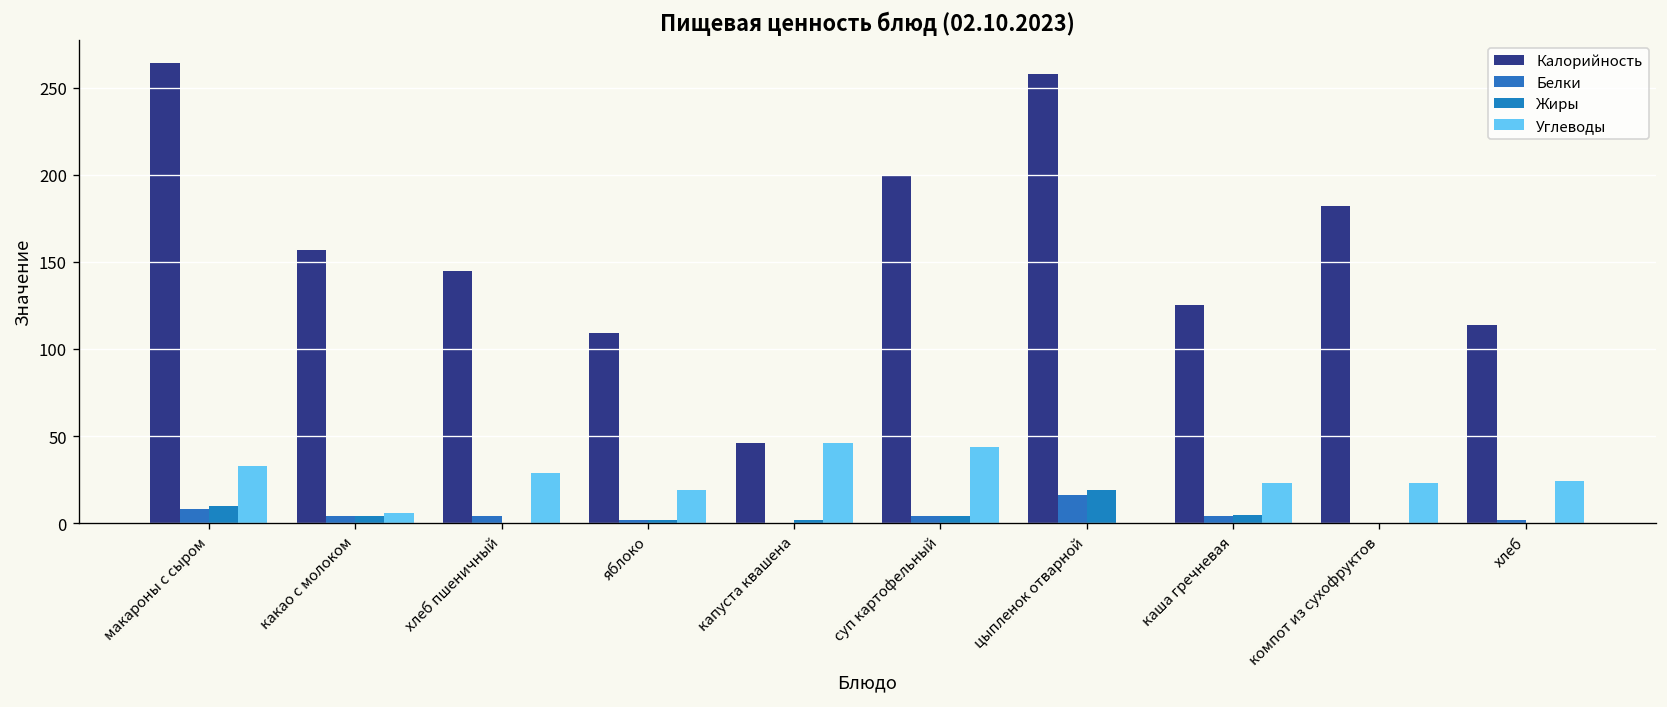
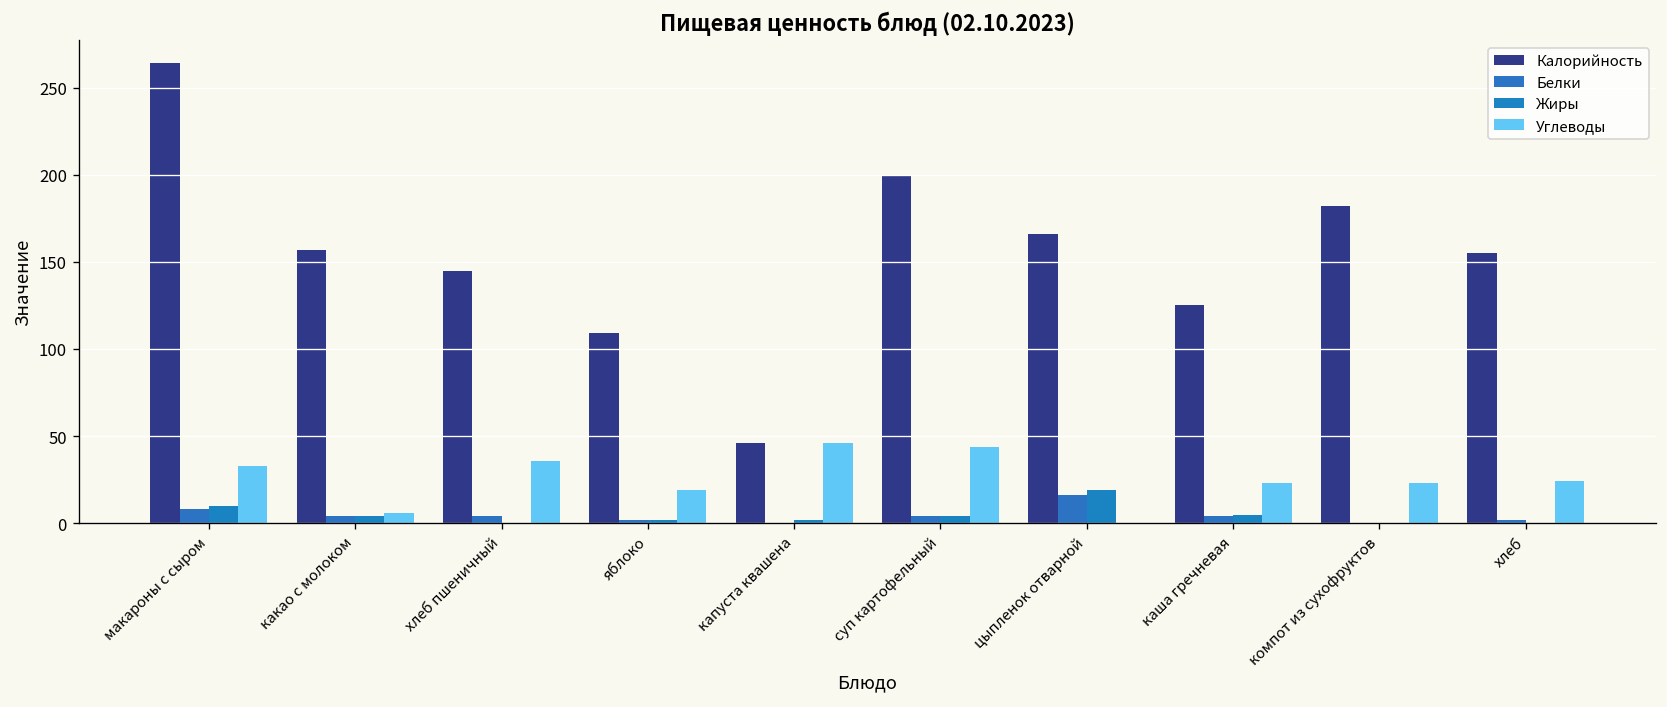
Углеводы, хлеб пшеничный: 29 -> 36
Калорийность, цыпленок отварной: 258 -> 166
Калорийность, хлеб: 114 -> 155
